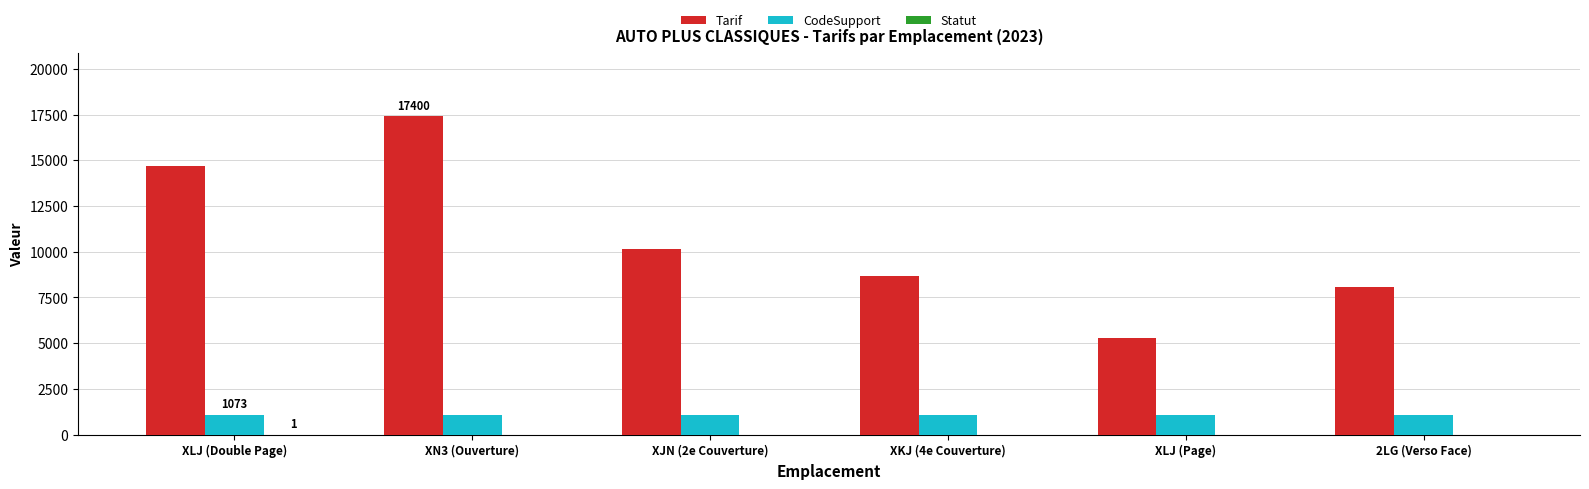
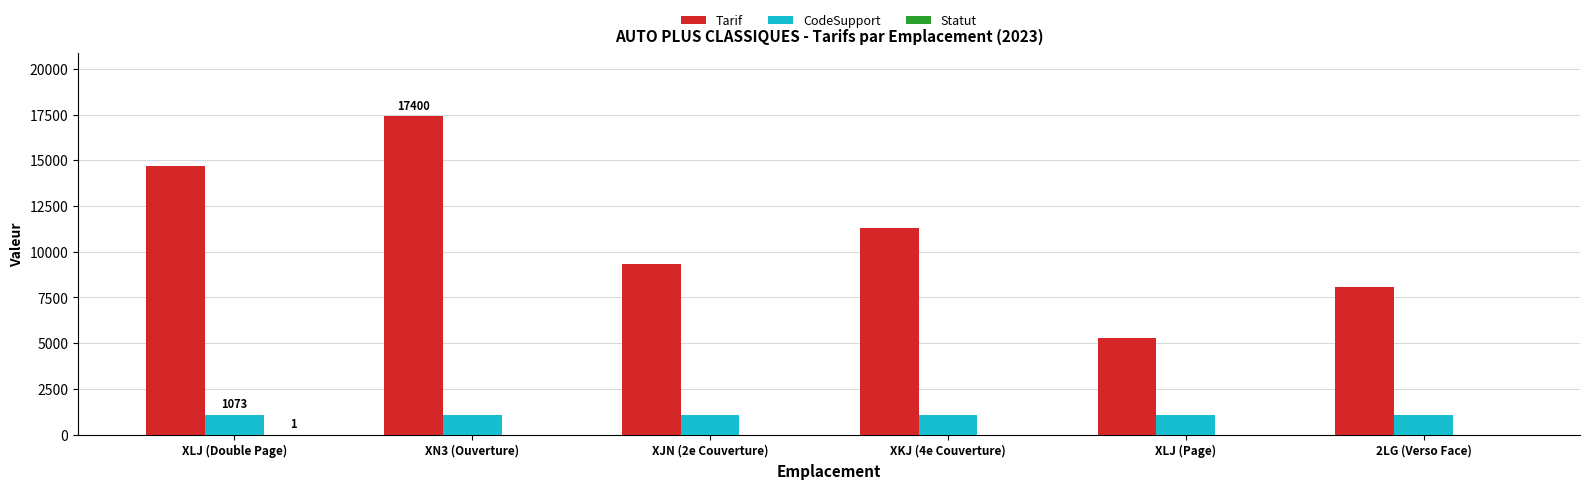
Tarif, XJN (2e Couverture): 10100 -> 9400
Tarif, XKJ (4e Couverture): 8700 -> 11300
